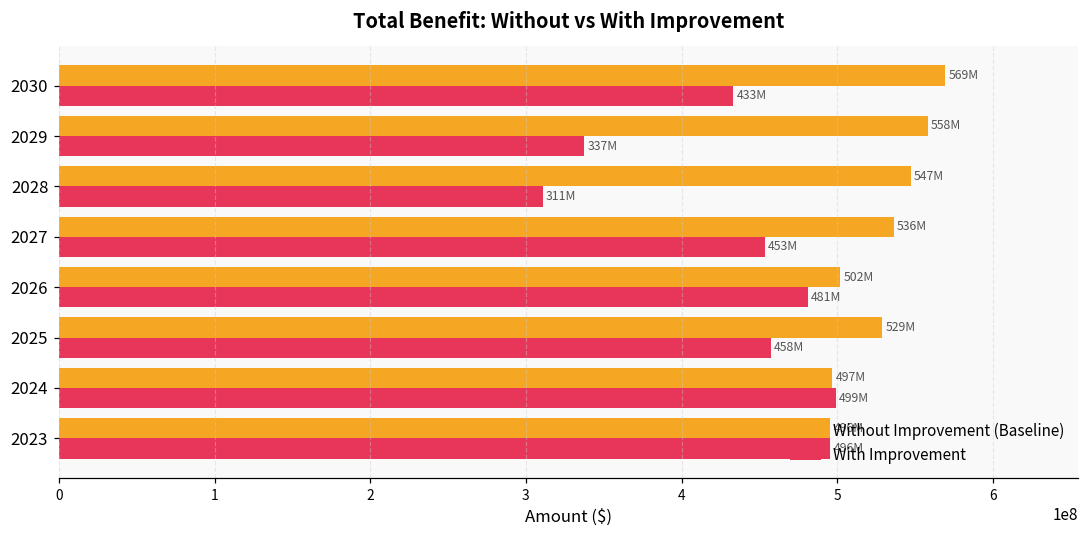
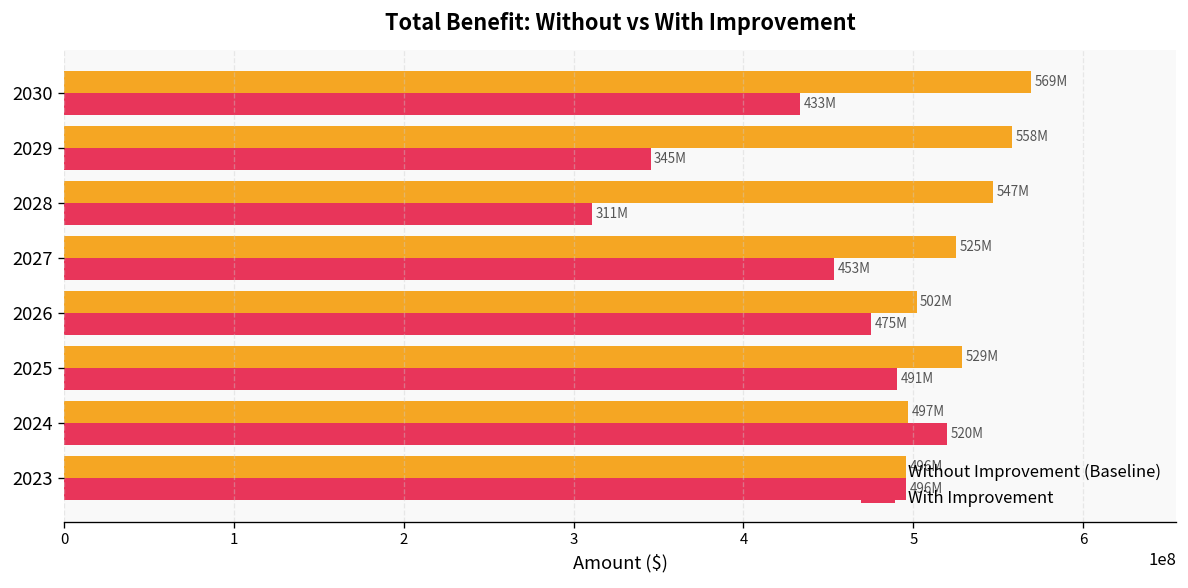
With Improvement, 2029: 337M -> 345M
Without Improvement (Baseline), 2027: 536M -> 525M
With Improvement, 2026: 481M -> 475M
With Improvement, 2025: 458M -> 491M
With Improvement, 2024: 499M -> 520M
